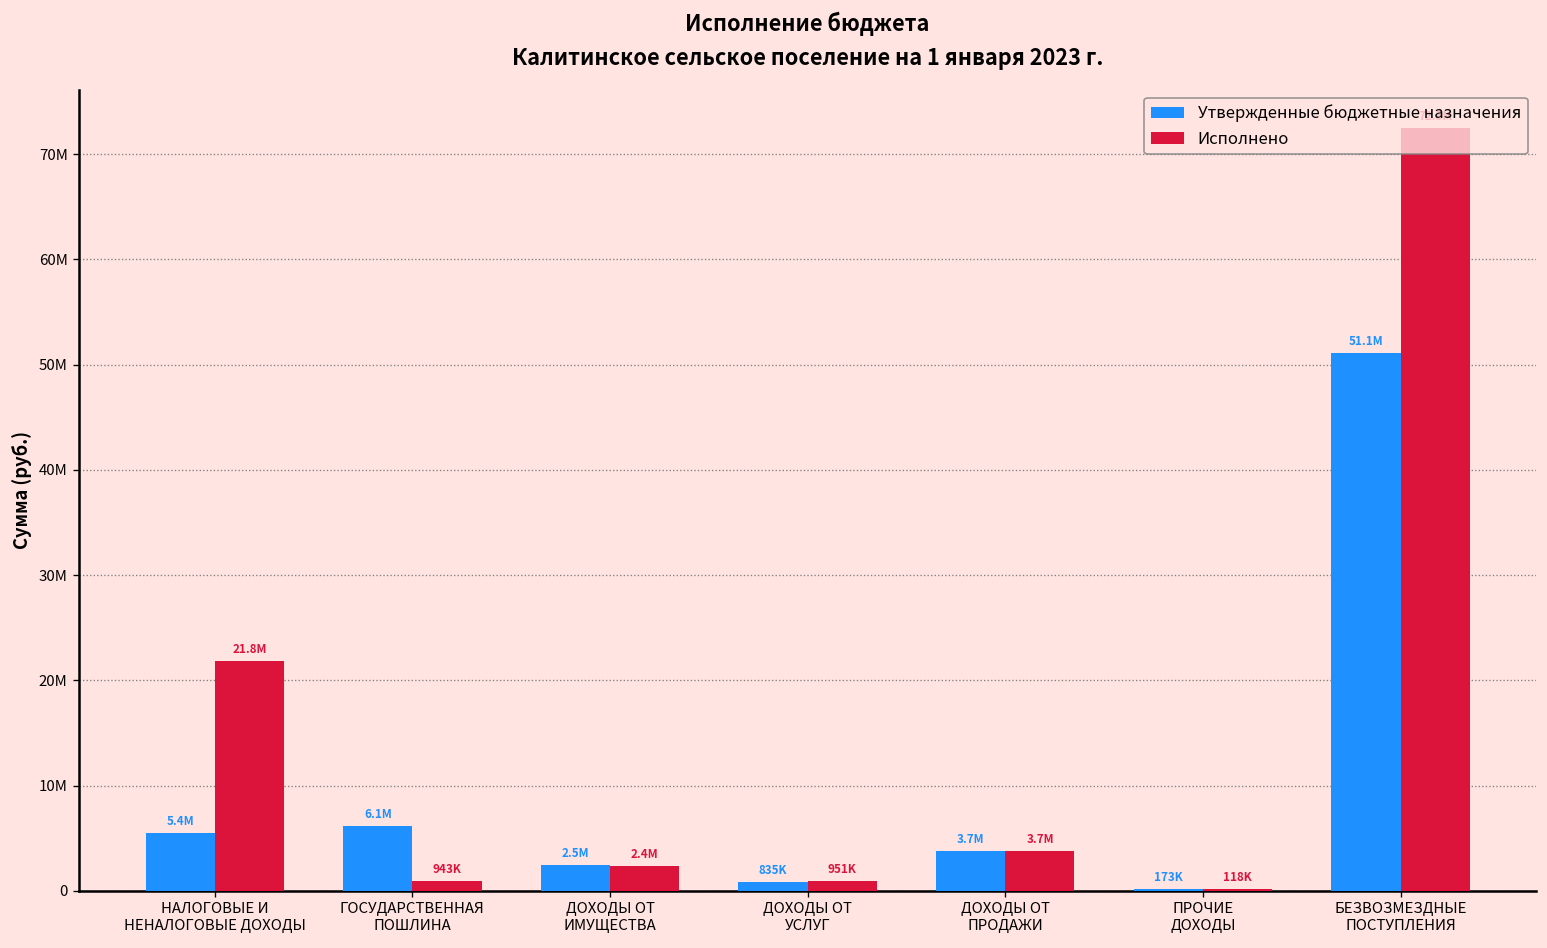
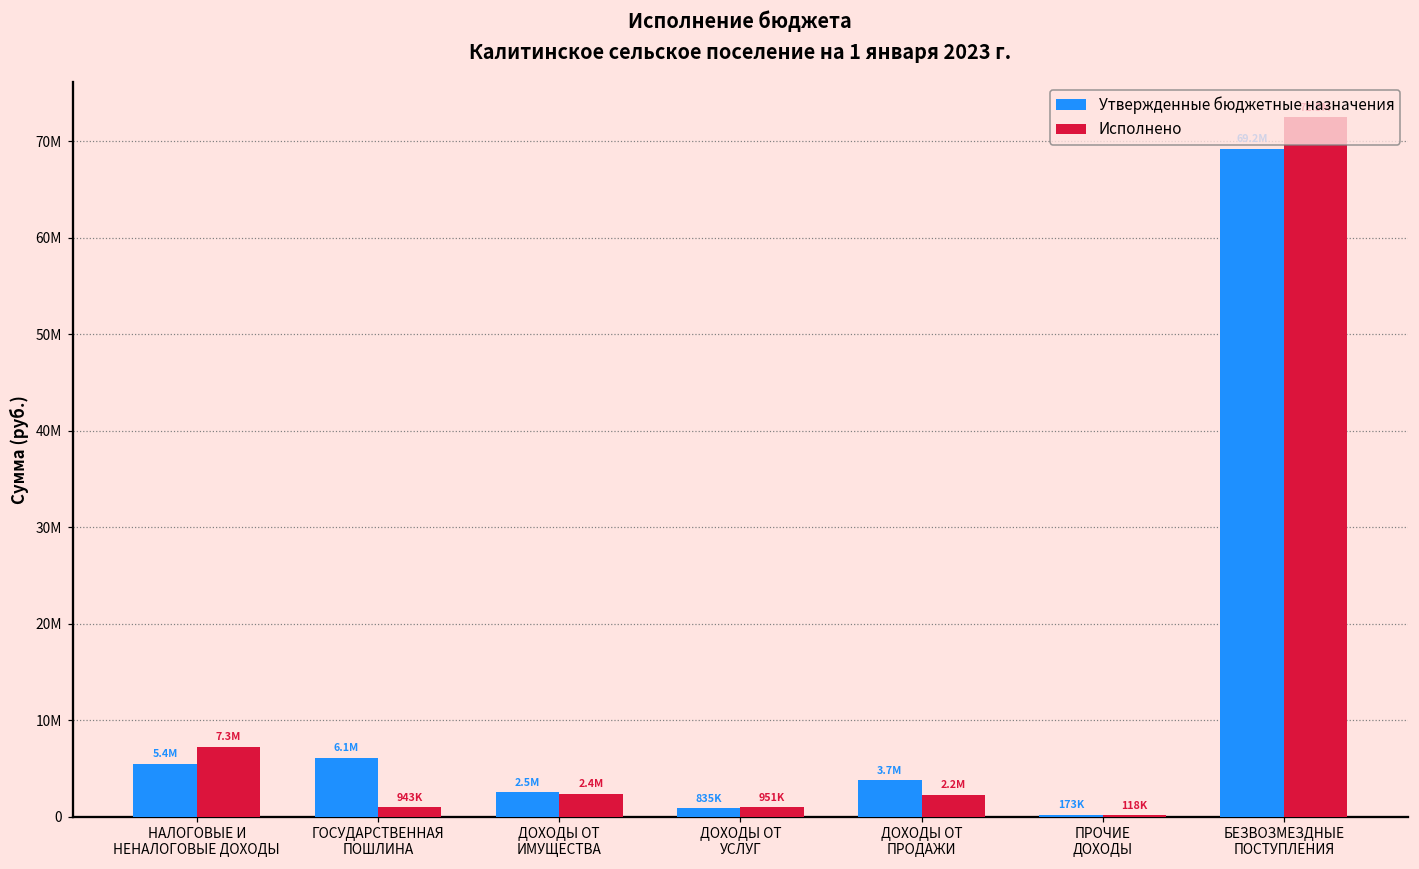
Исполнено, НАЛОГОВЫЕ И НЕНАЛОГОВЫЕ ДОХОДЫ: 21.8M -> 7.3M
Исполнено, ДОХОДЫ ОТ ПРОДАЖИ: 3.7M -> 2.2M
Утвержденные бюджетные назначения, БЕЗВОЗМЕЗДНЫЕ ПОСТУПЛЕНИЯ: 51000000 -> 69000000
